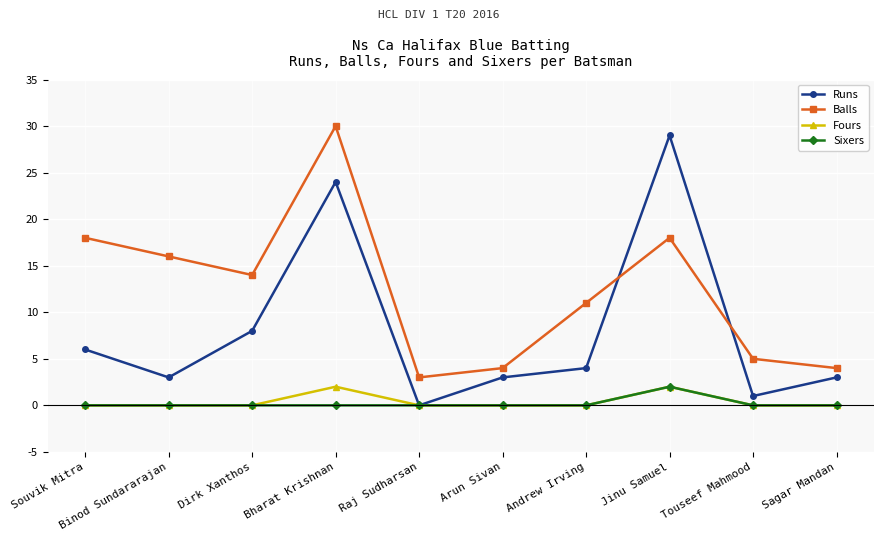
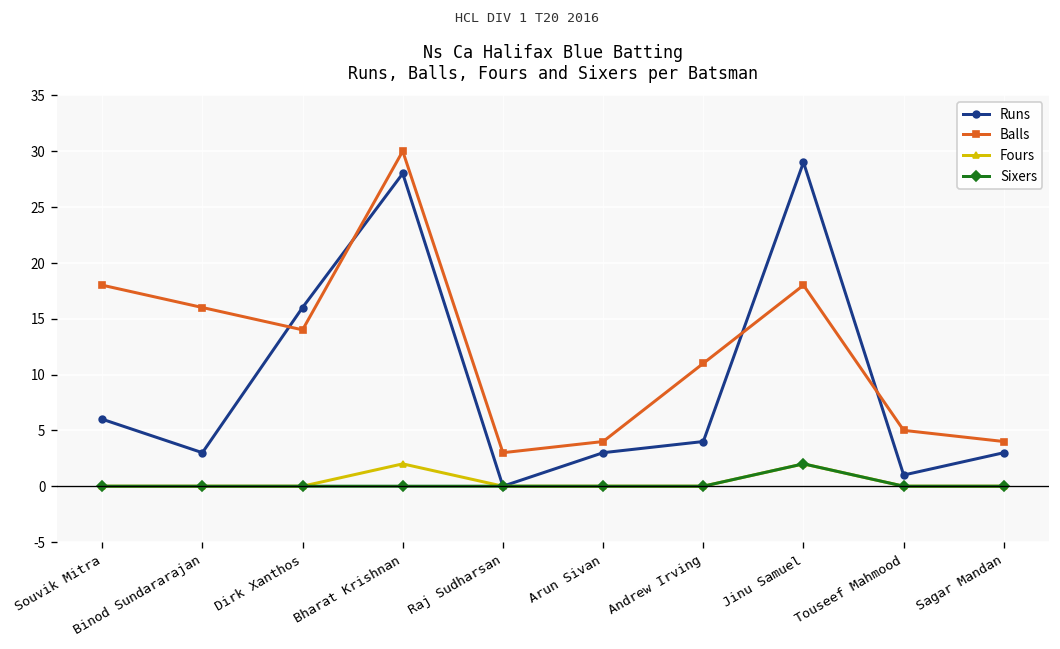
Runs, Dirk Xanthos: 8 -> 16
Runs, Bharat Krishnan: 24 -> 28
